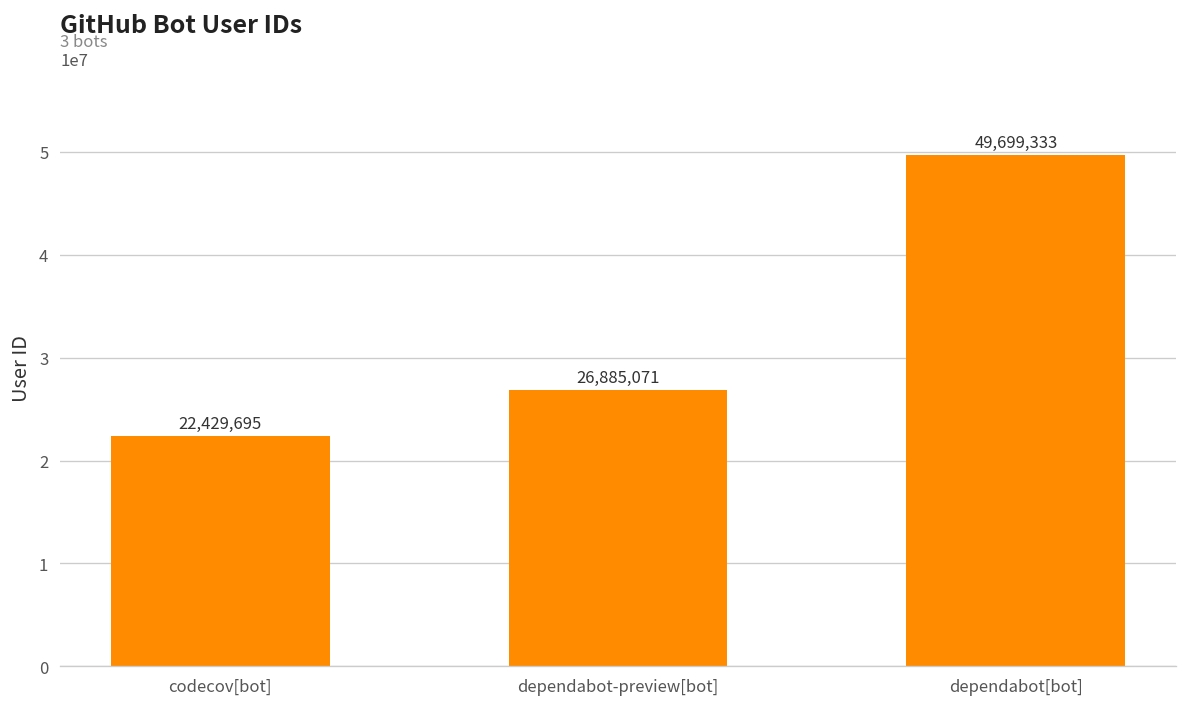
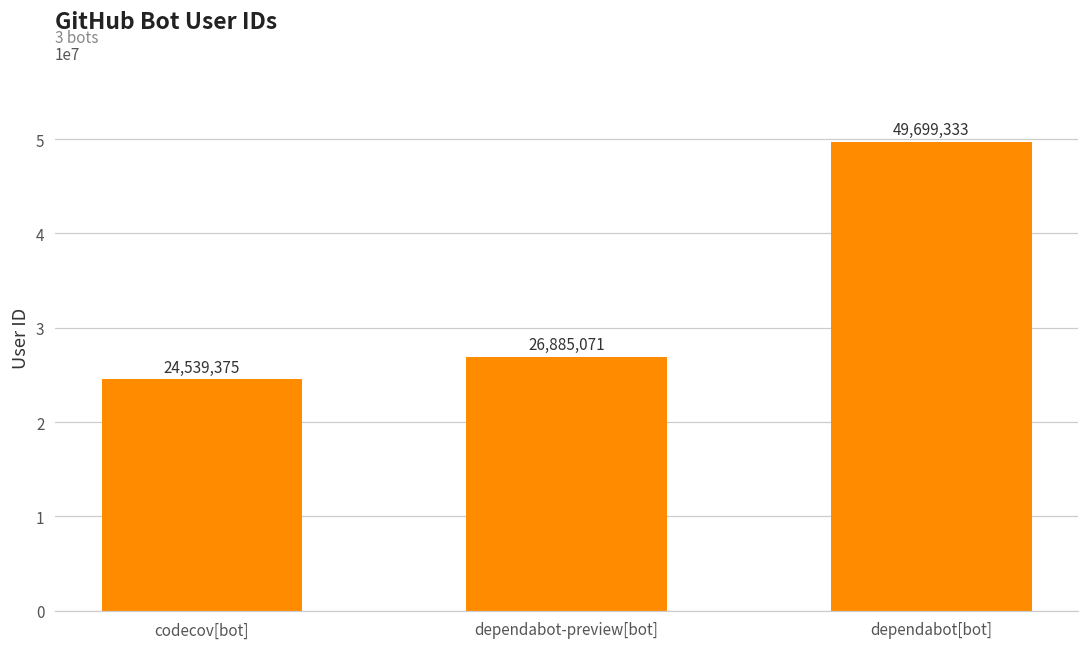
codecov[bot]: 22,429,695 -> 24,539,375
